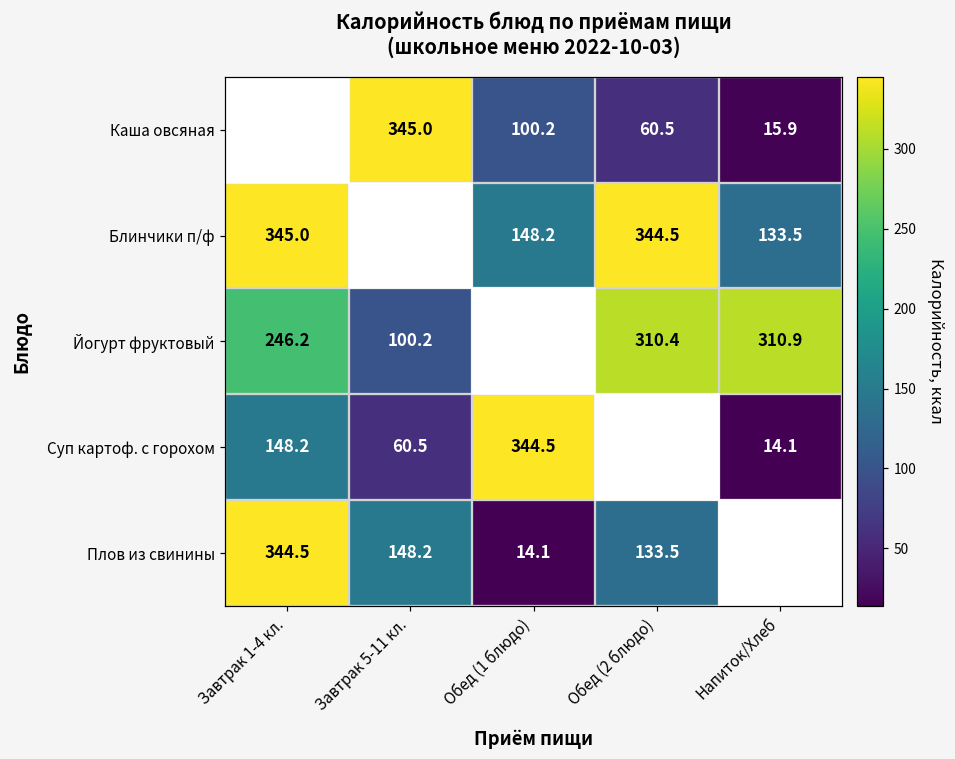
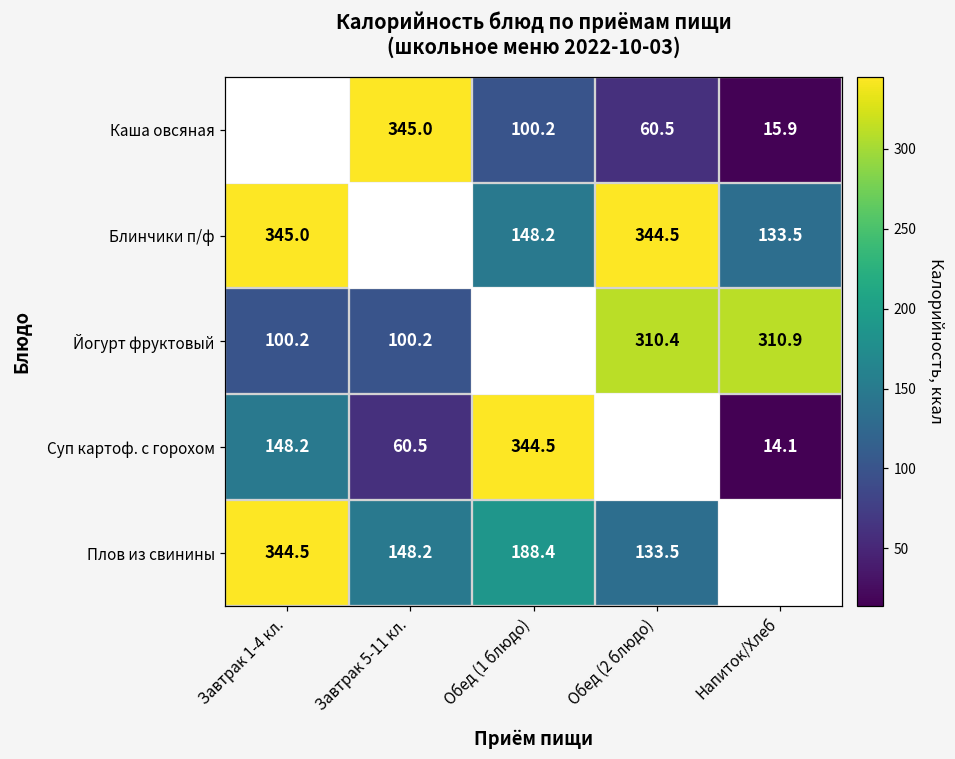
Йогурт фруктовый, Завтрак 1-4 кл.: 246.2 -> 100.2
Плов из свинины, Обед (1 блюдо): 14.1 -> 188.4
